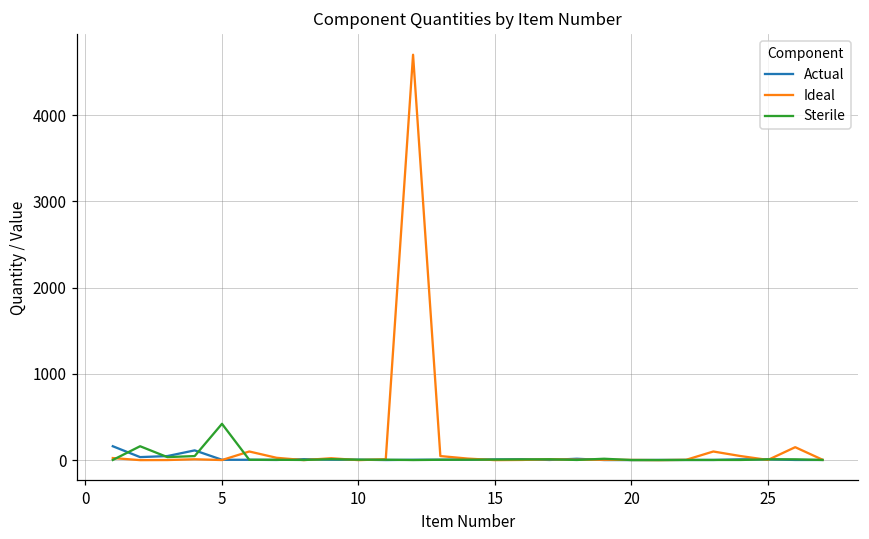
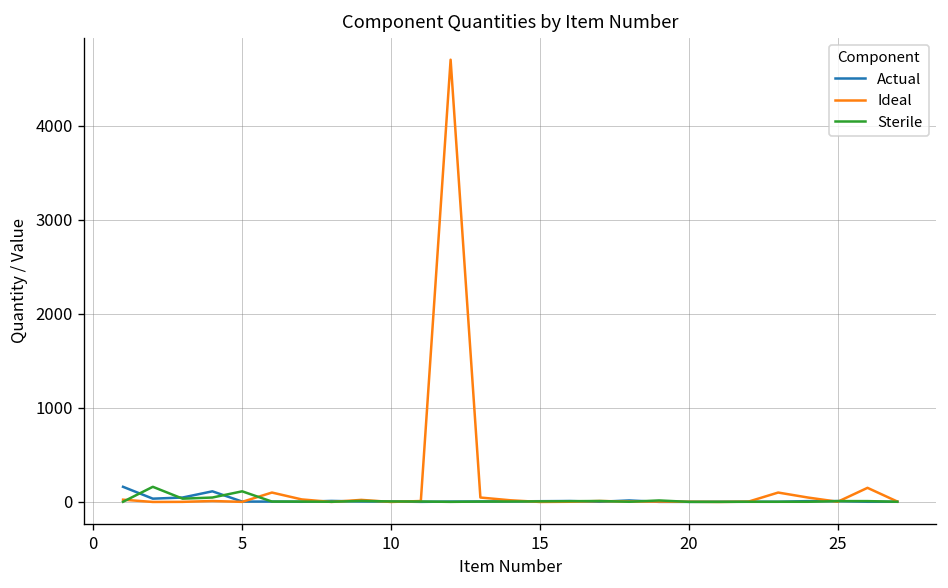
Sterile, 5: 400 -> 100
